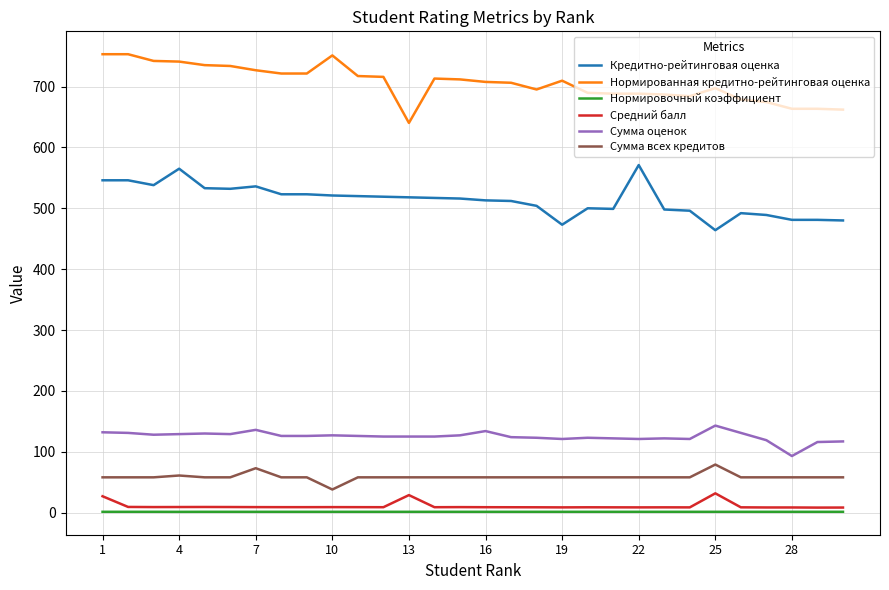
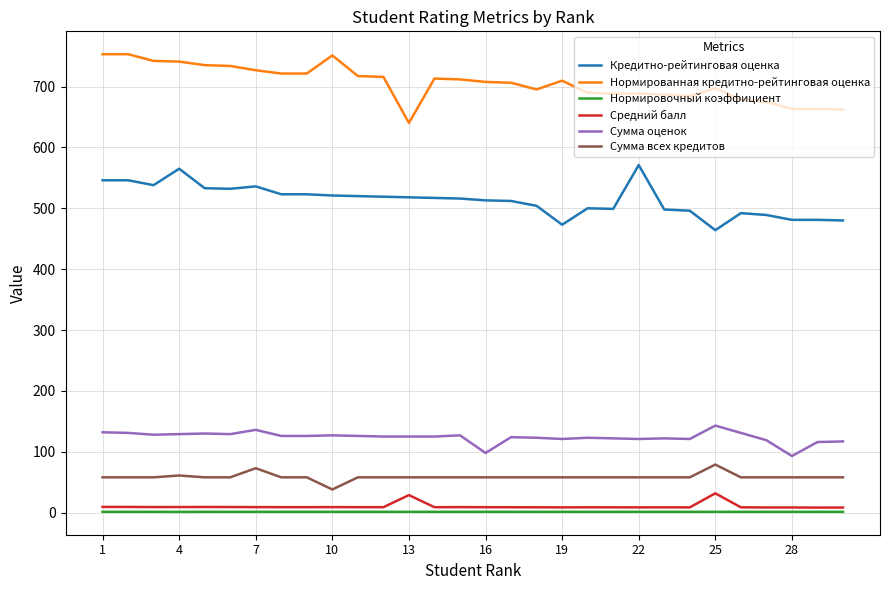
Средний балл, 1: 30 -> 10
Сумма оценок, 16: 130 -> 100
